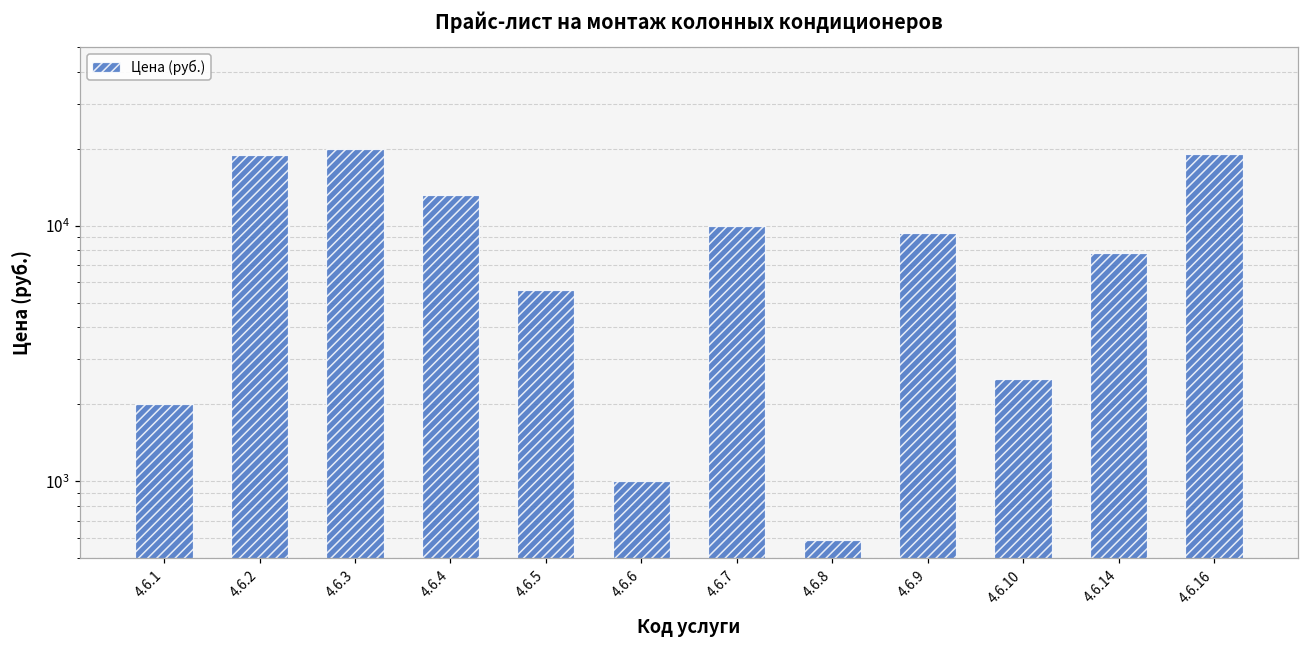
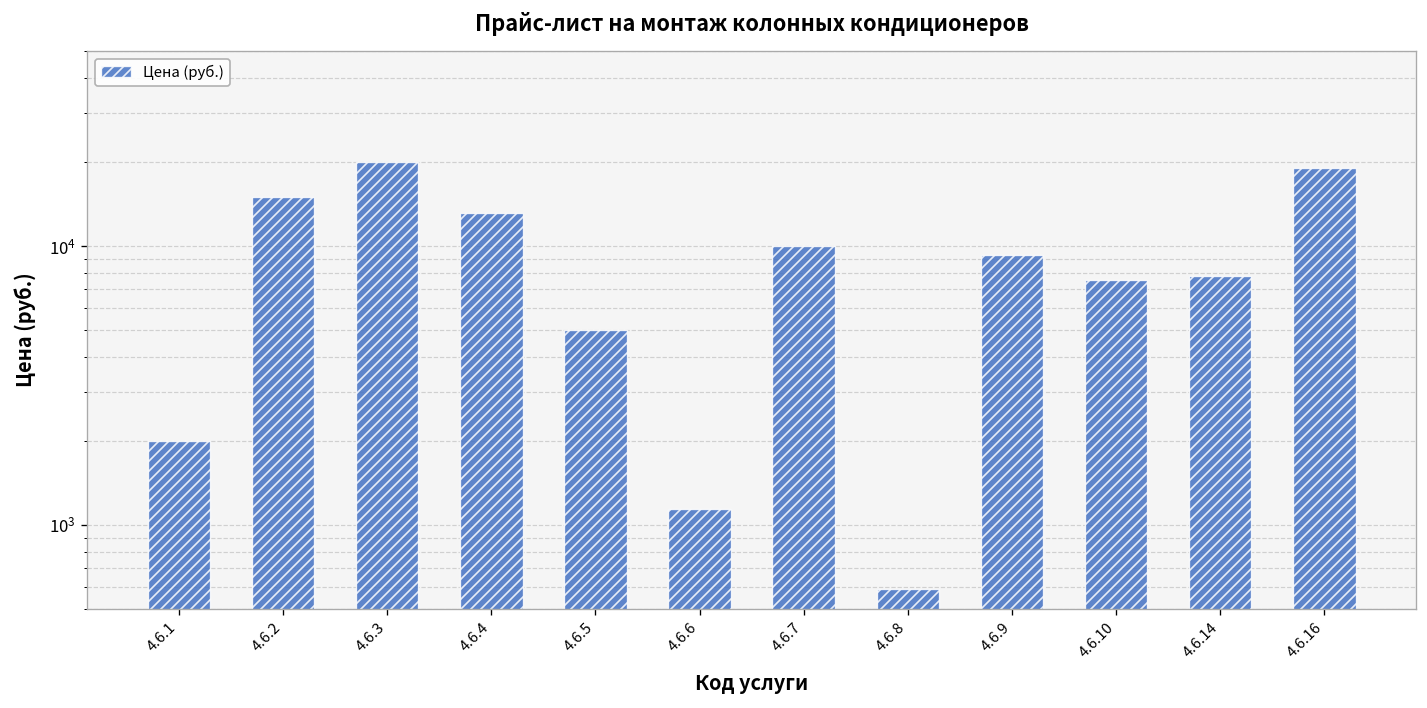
4.6.2: 19000 -> 15000
4.6.5: 5600 -> 5000
4.6.6: 1000 -> 1100
4.6.10: 2500 -> 7600
